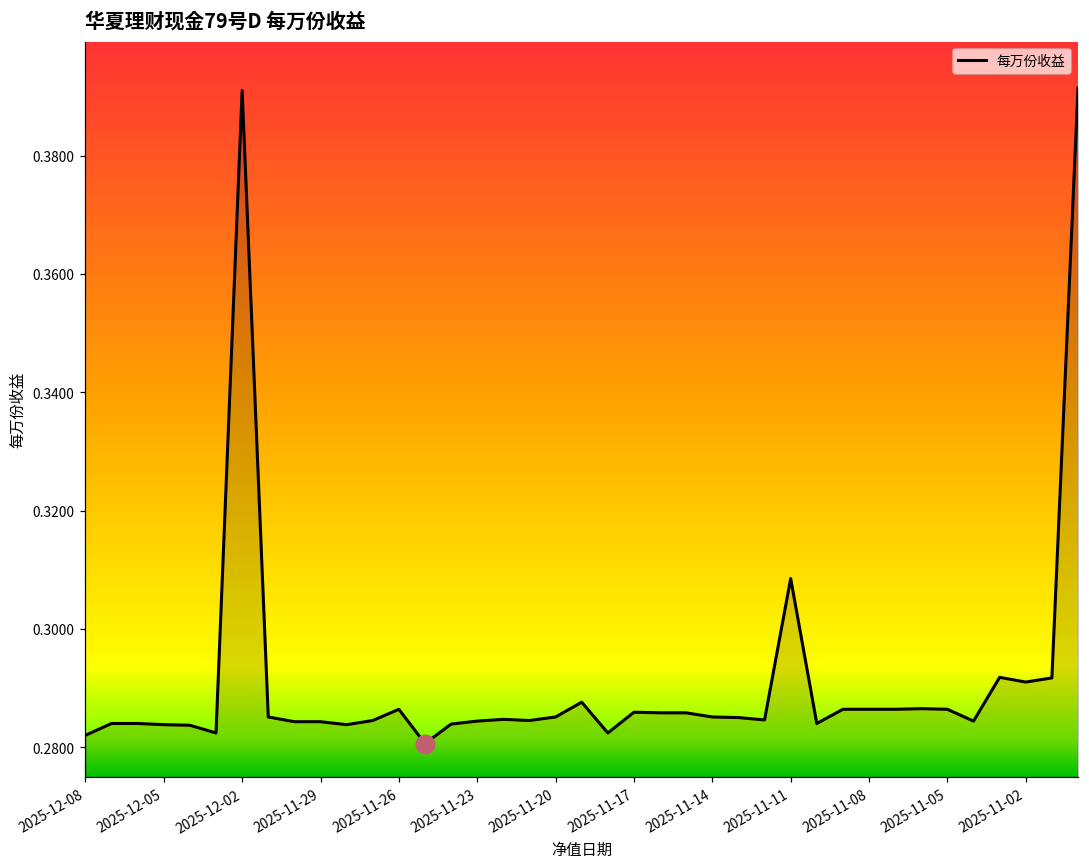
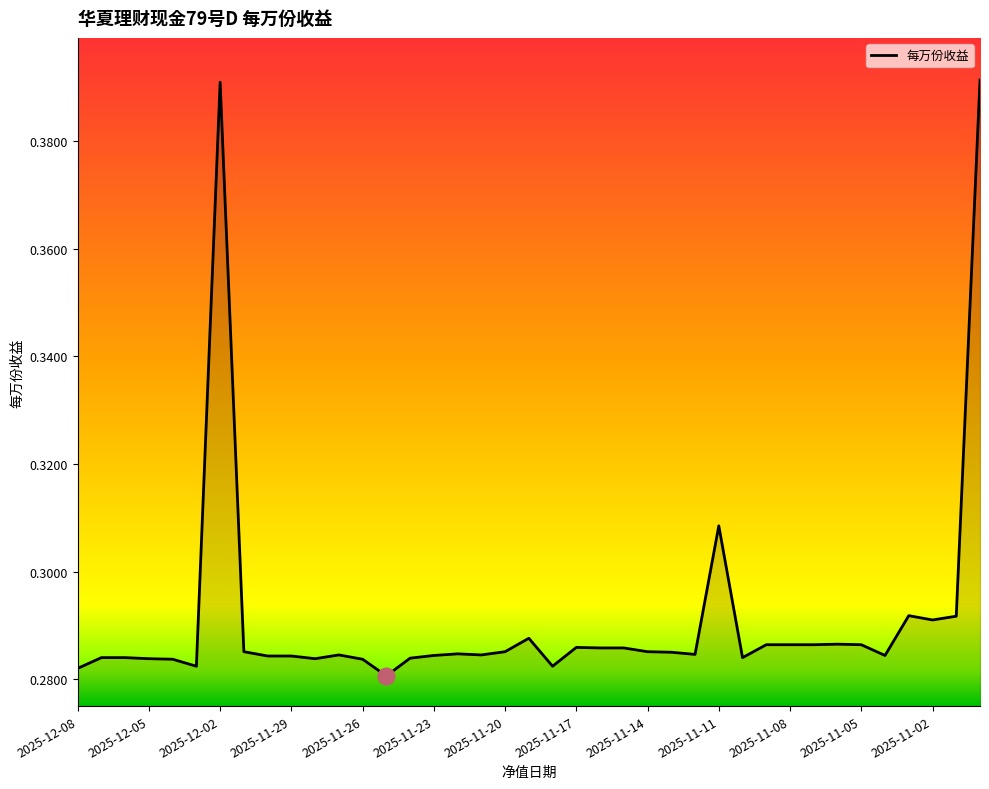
每万份收益, 2025-11-26: 0.286 -> 0.284
